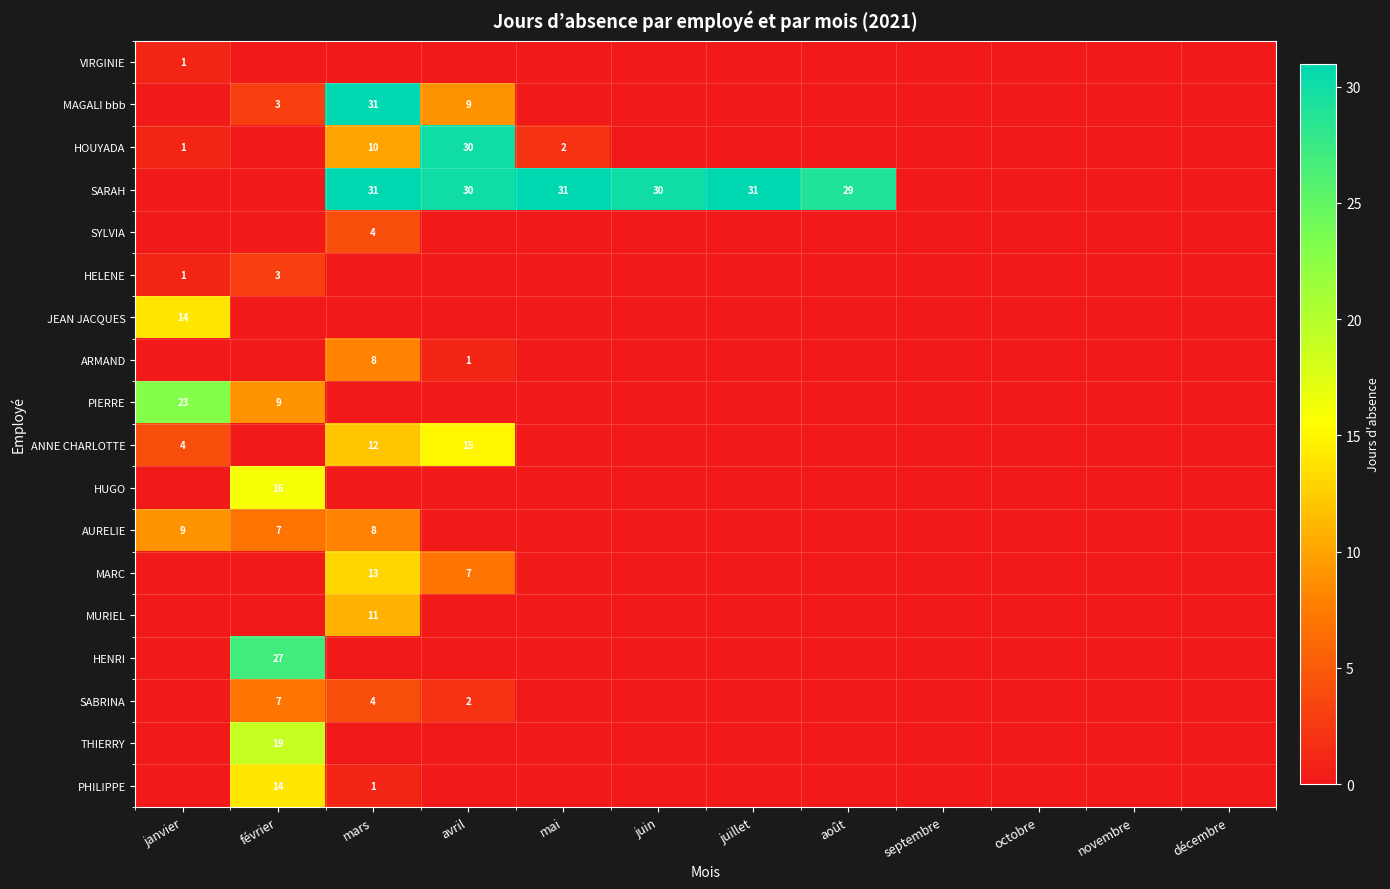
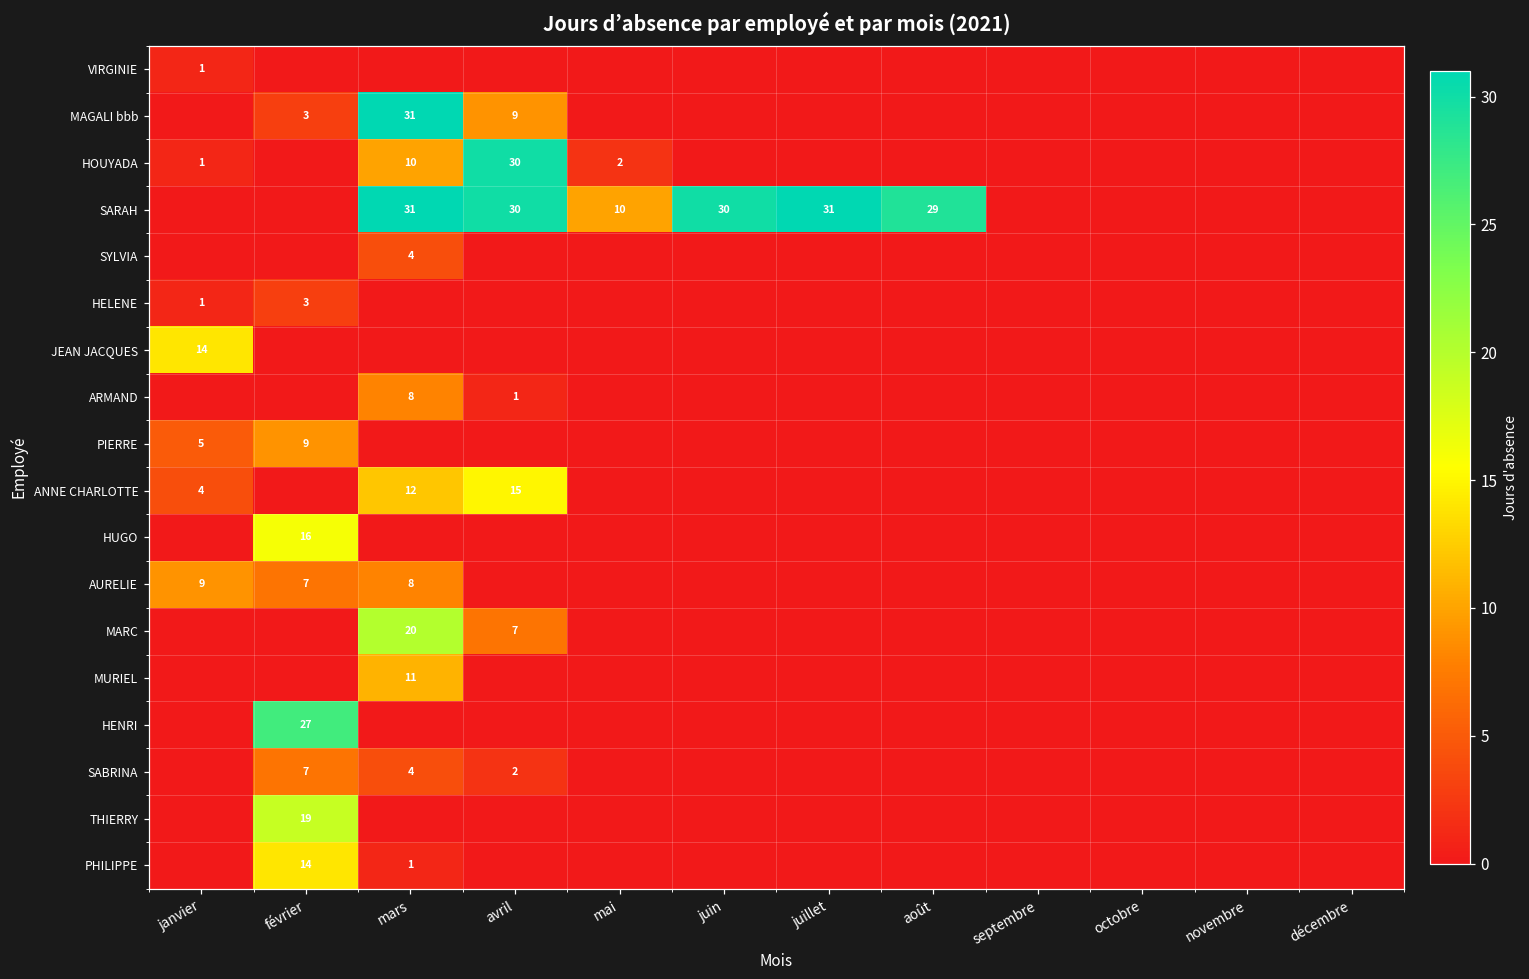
SARAH, mai: 31 -> 10
PIERRE, janvier: 23 -> 5
MARC, mars: 13 -> 20
